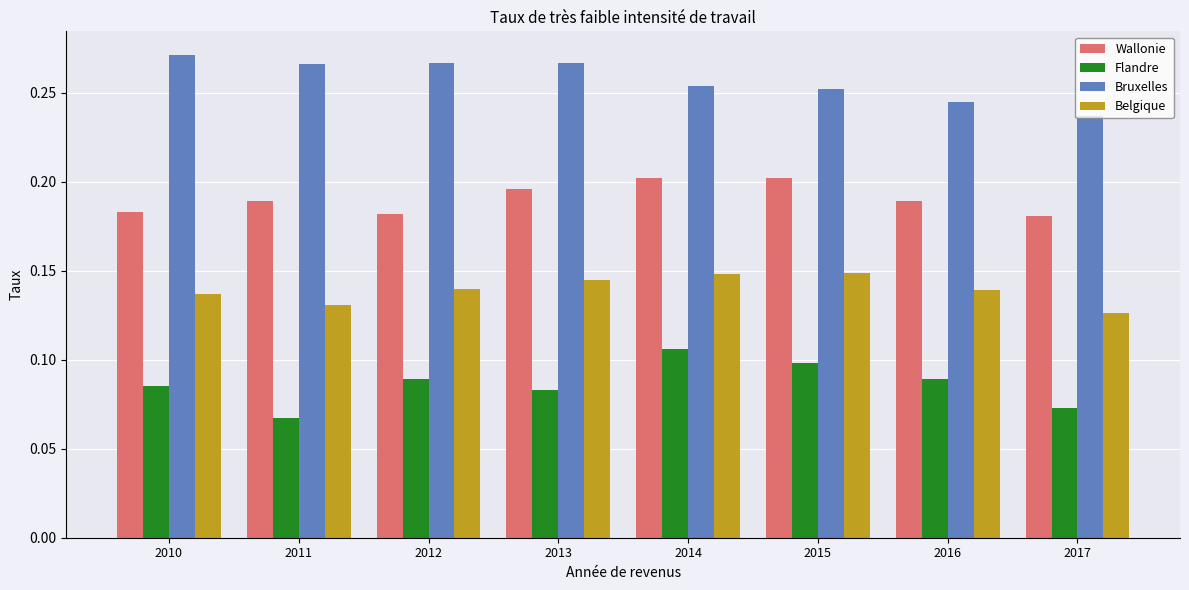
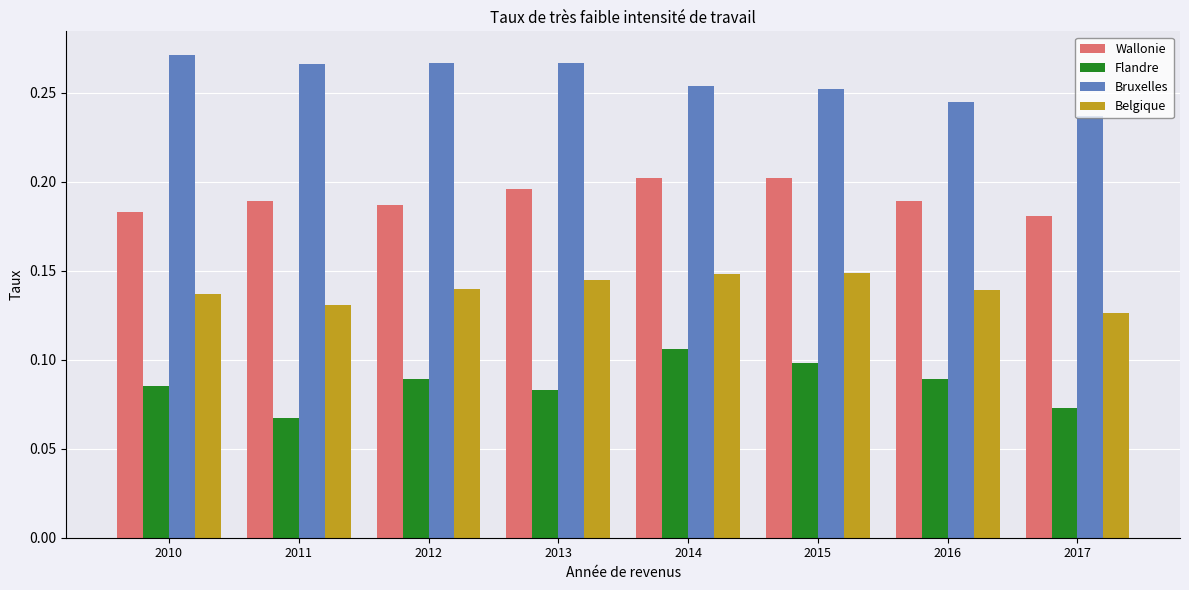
Wallonie, 2012: 0.182 -> 0.187
